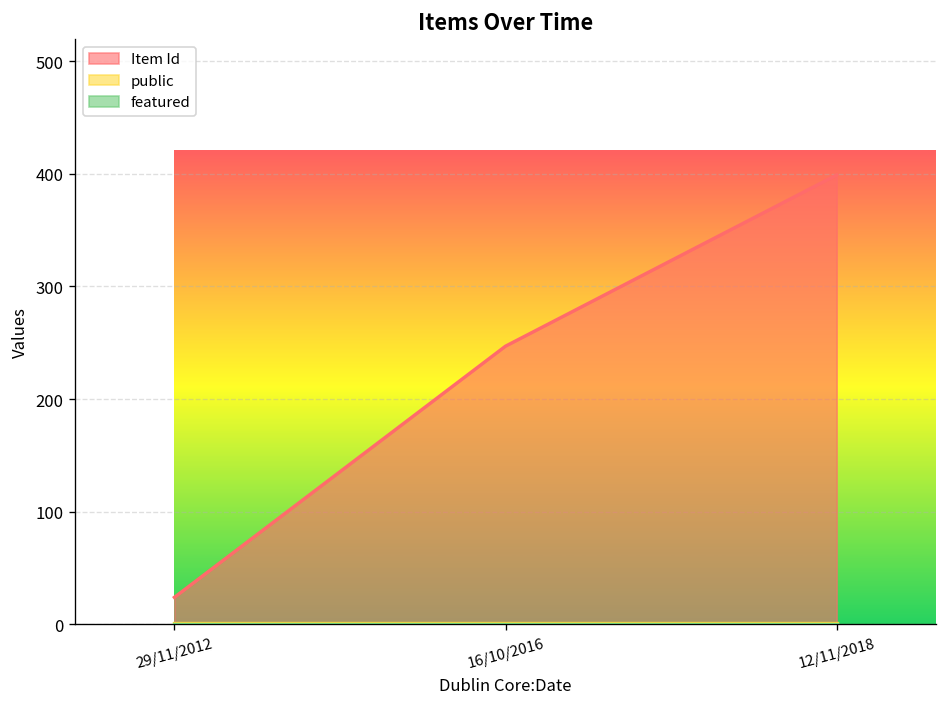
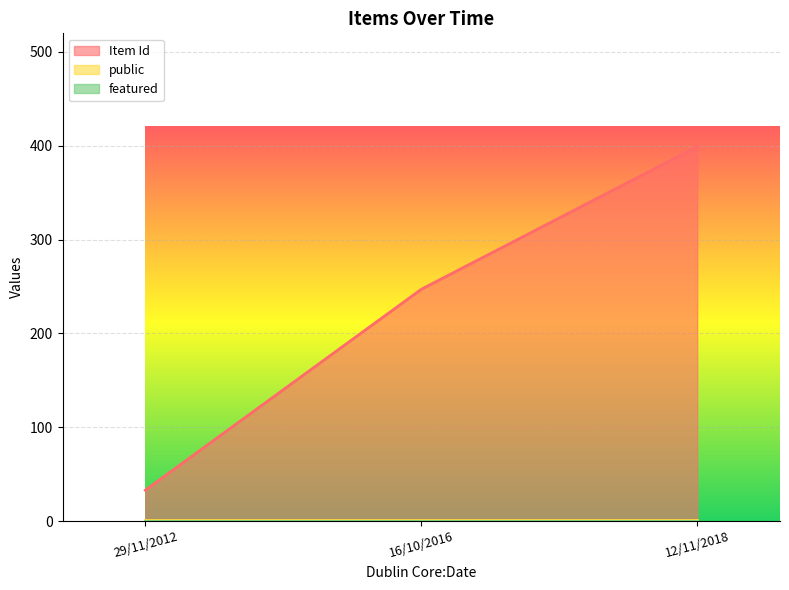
Item Id, 29/11/2012: 20 -> 30
